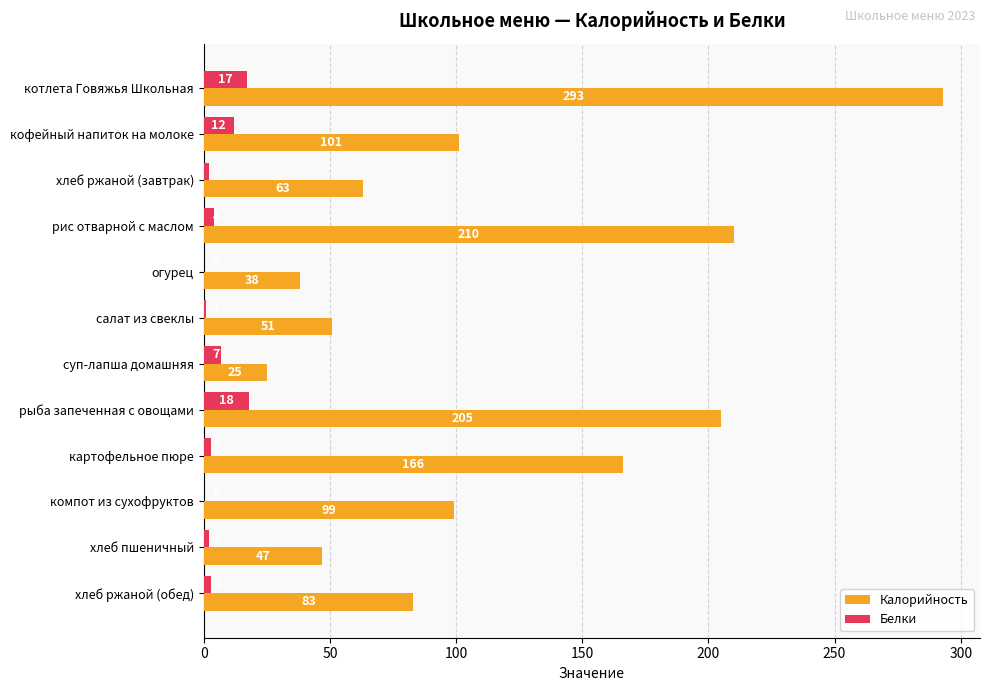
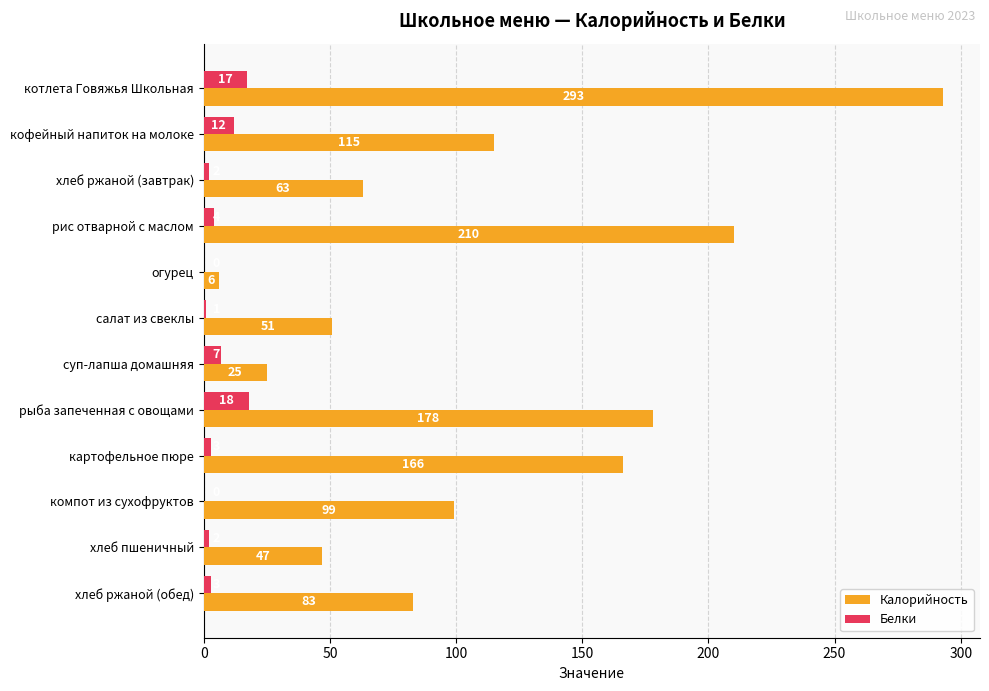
Калорийность, кофейный напиток на молоке: 101 -> 115
Калорийность, огурец: 38 -> 6
Калорийность, рыба запеченная с овощами: 205 -> 178
